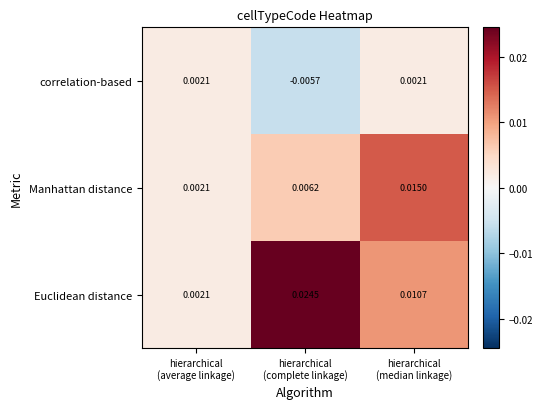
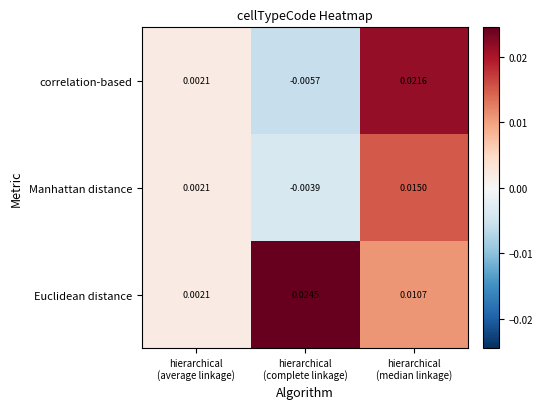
correlation-based, hierarchical (median linkage): 0.0021 -> 0.0216
Manhattan distance, hierarchical (complete linkage): 0.0062 -> -0.0039
